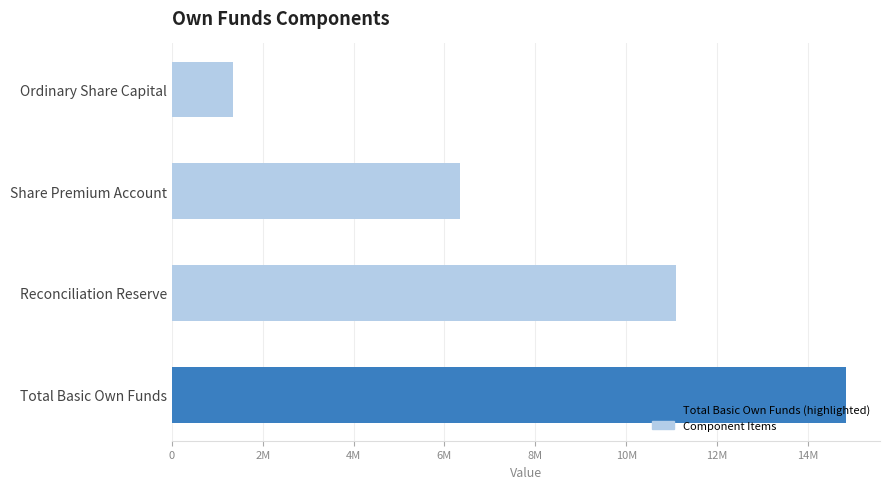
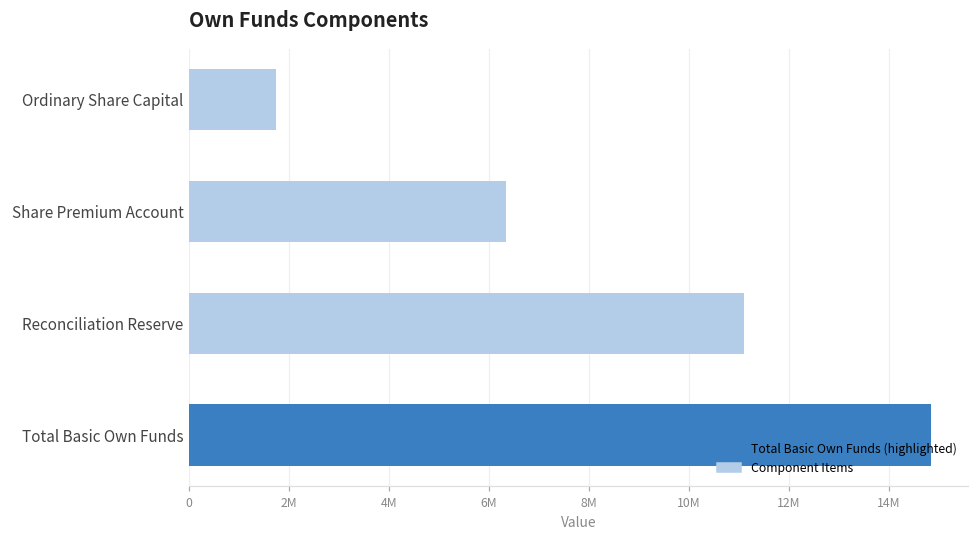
Ordinary Share Capital: 1300000 -> 1700000
